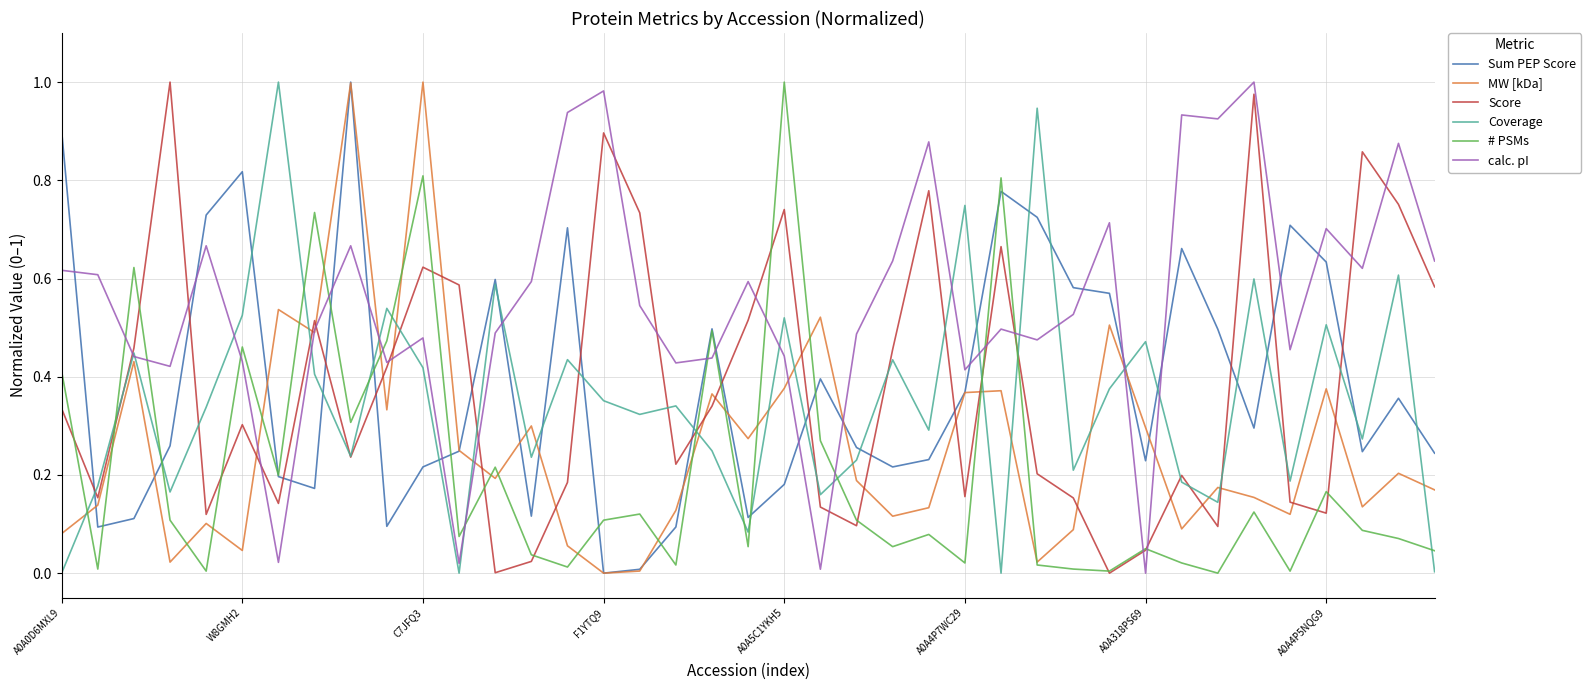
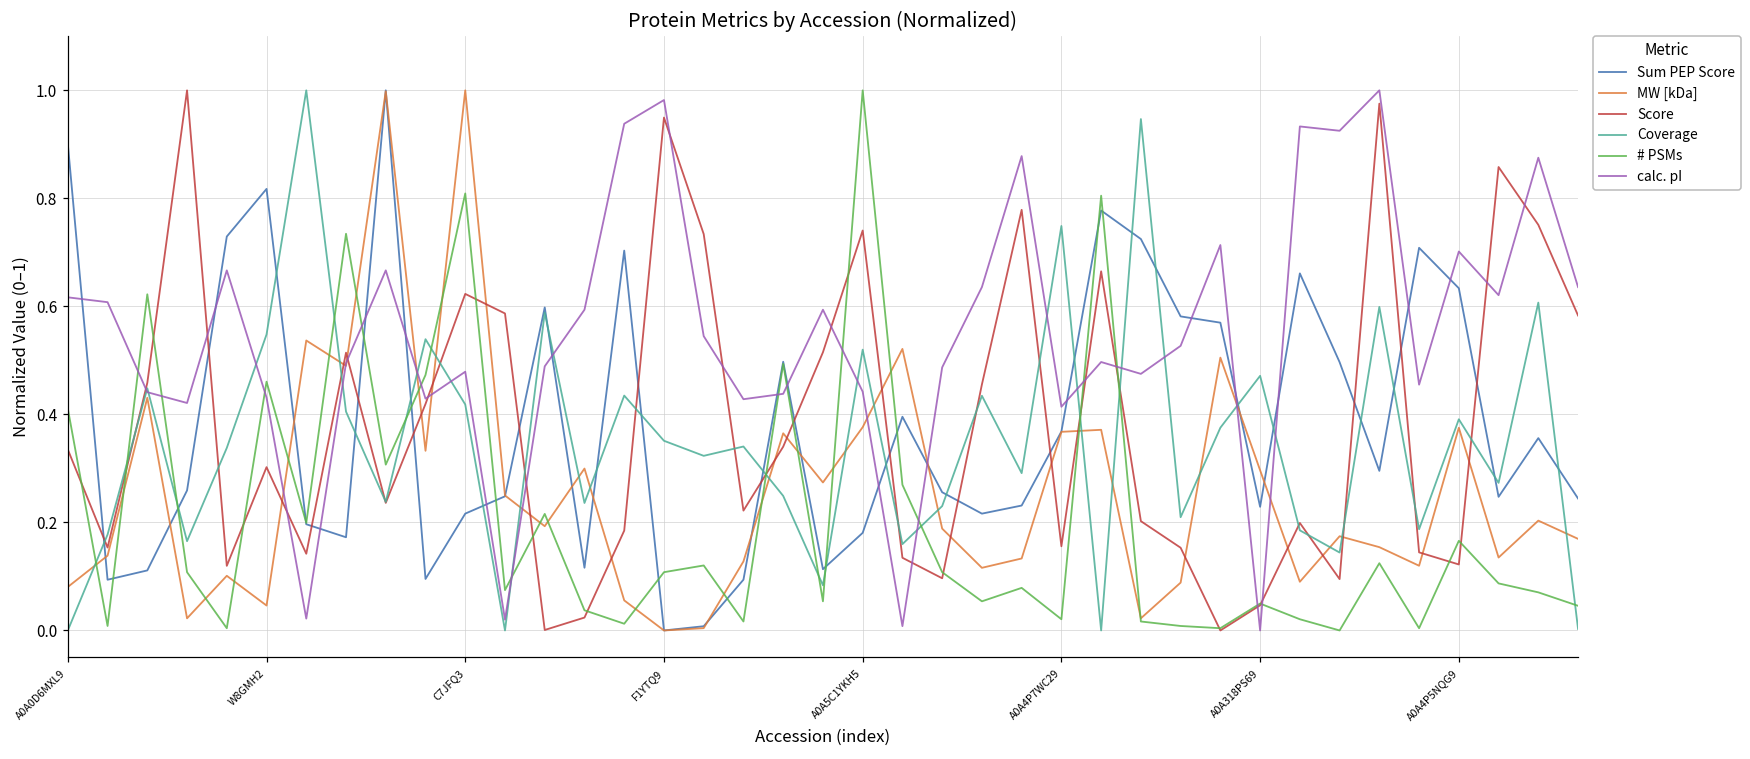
Coverage, W8GMH2: 0.53 -> 0.55
Score, F1YTQ9: 0.90 -> 0.95
Coverage, A0A4P5NQG9: 0.51 -> 0.39
